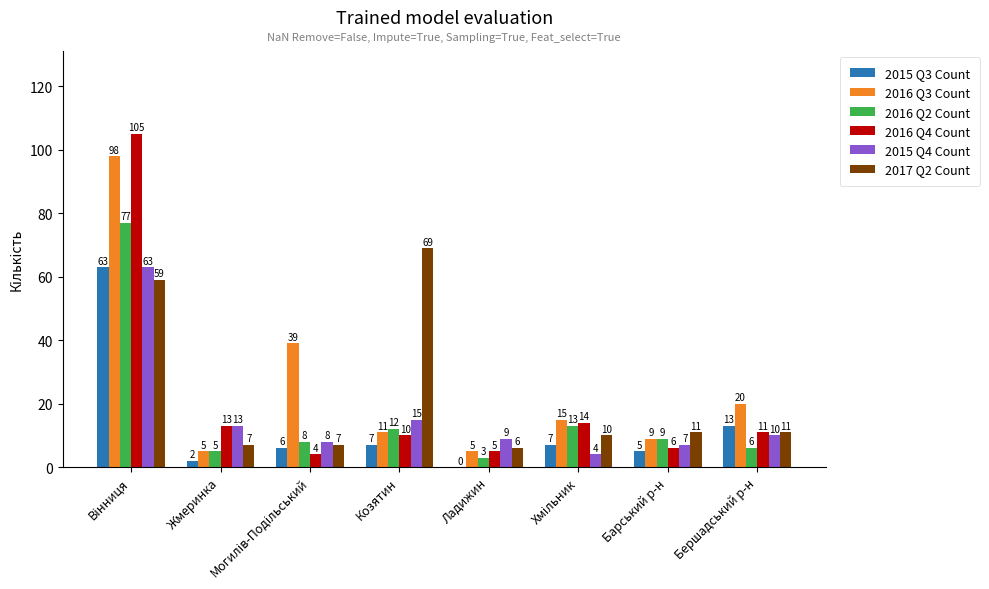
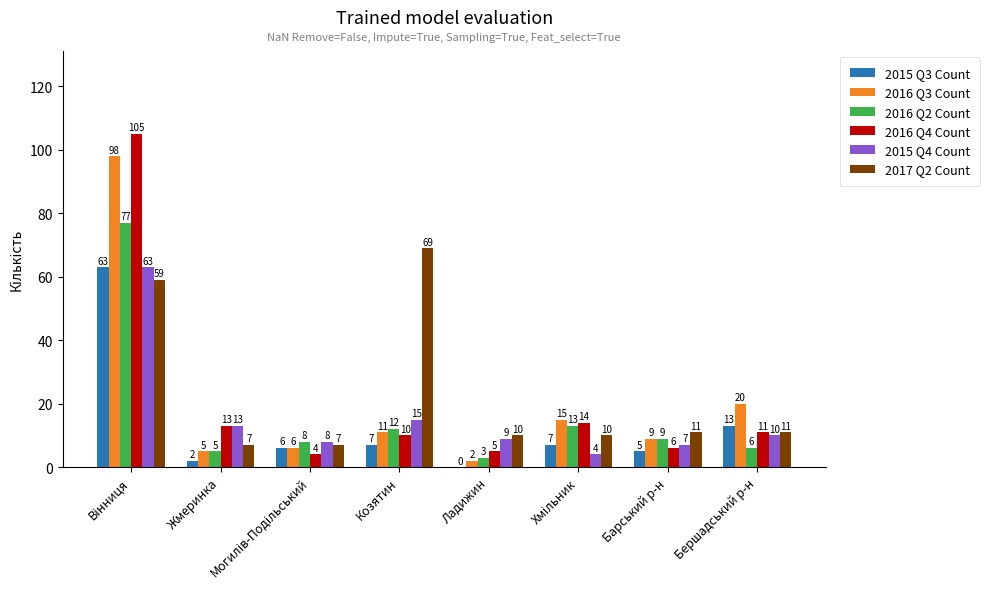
2016 Q3 Count, Могилів-Подільський: 39 -> 6
2016 Q3 Count, Ладижин: 5 -> 2
2017 Q2 Count, Ладижин: 6 -> 10
